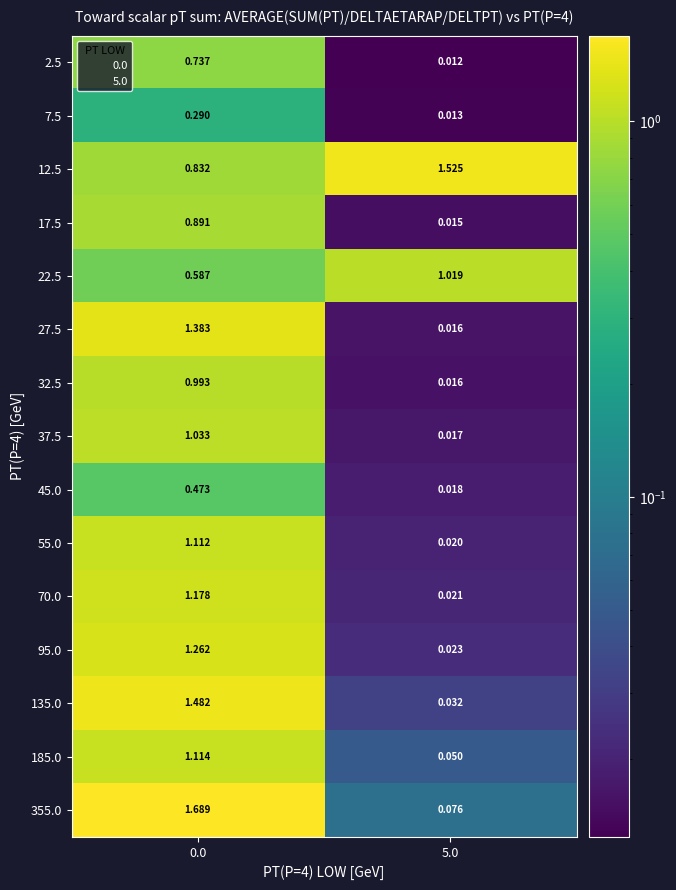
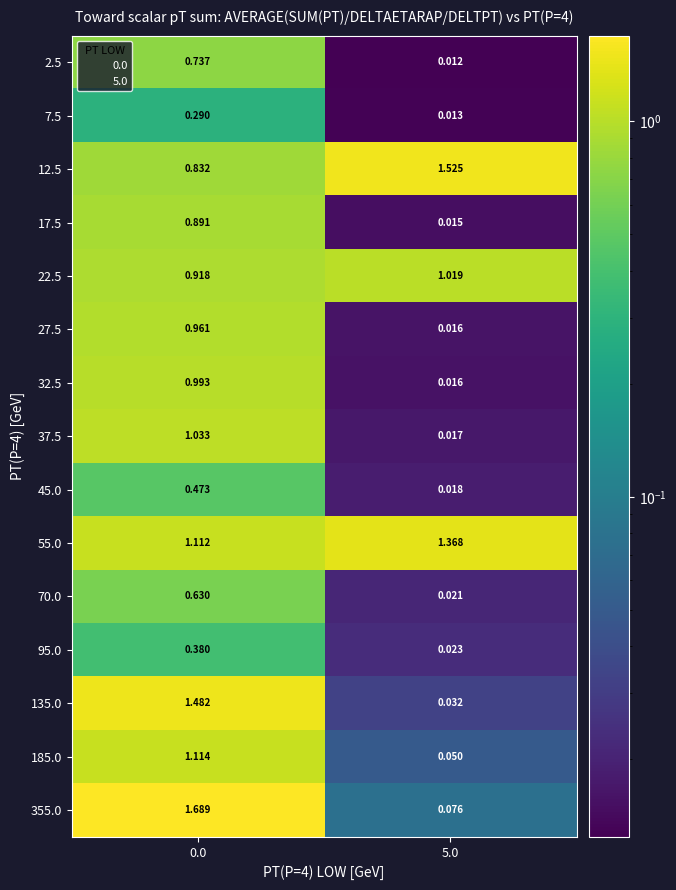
22.5, 0.0: 0.587 -> 0.918
27.5, 0.0: 1.383 -> 0.961
55.0, 5.0: 0.020 -> 1.368
70.0, 0.0: 1.178 -> 0.630
95.0, 0.0: 1.262 -> 0.380
